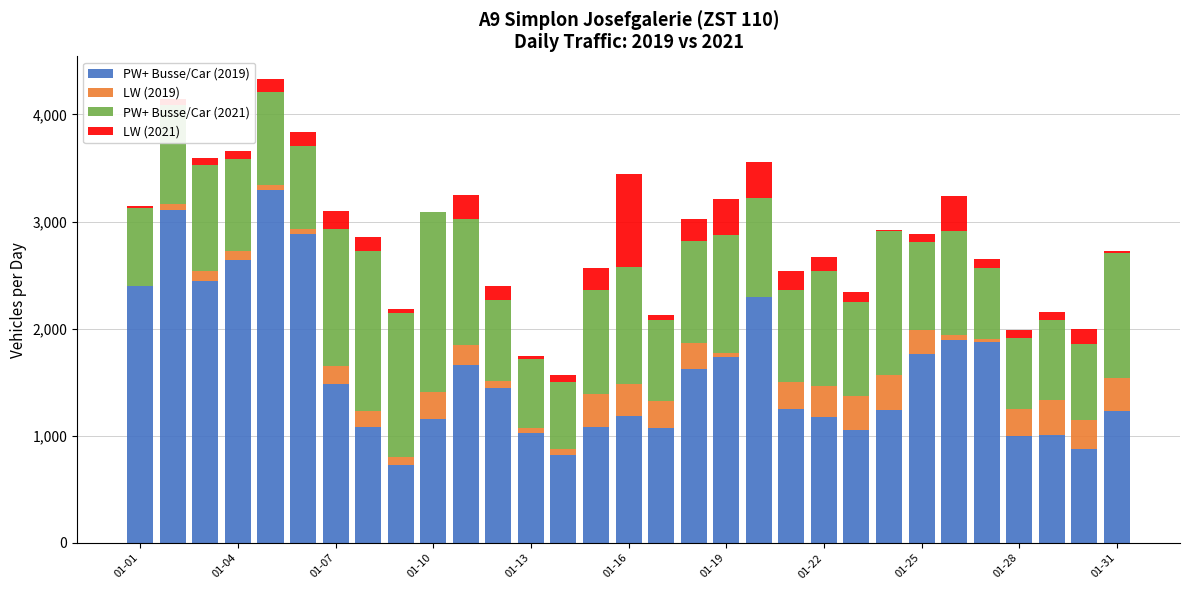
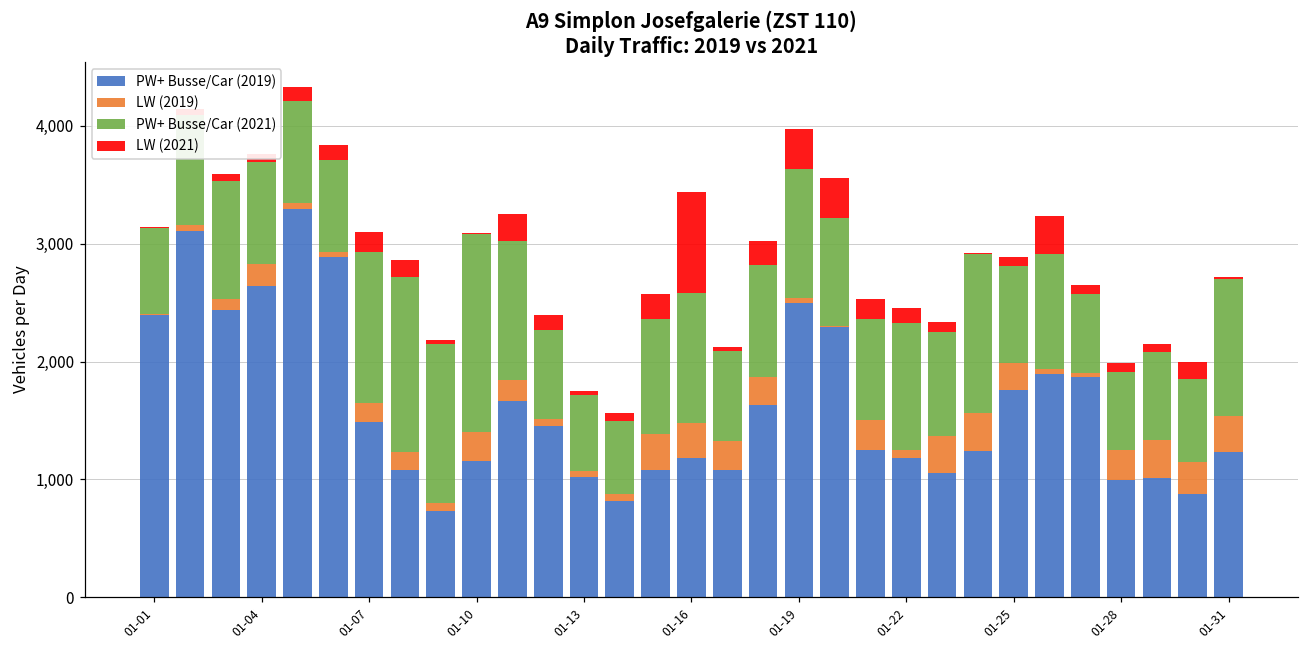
LW (2019), 01-04: 90 -> 190
PW+ Busse/Car (2019), 01-19: 1,740 -> 2,500
LW (2019), 01-22: 290 -> 70
